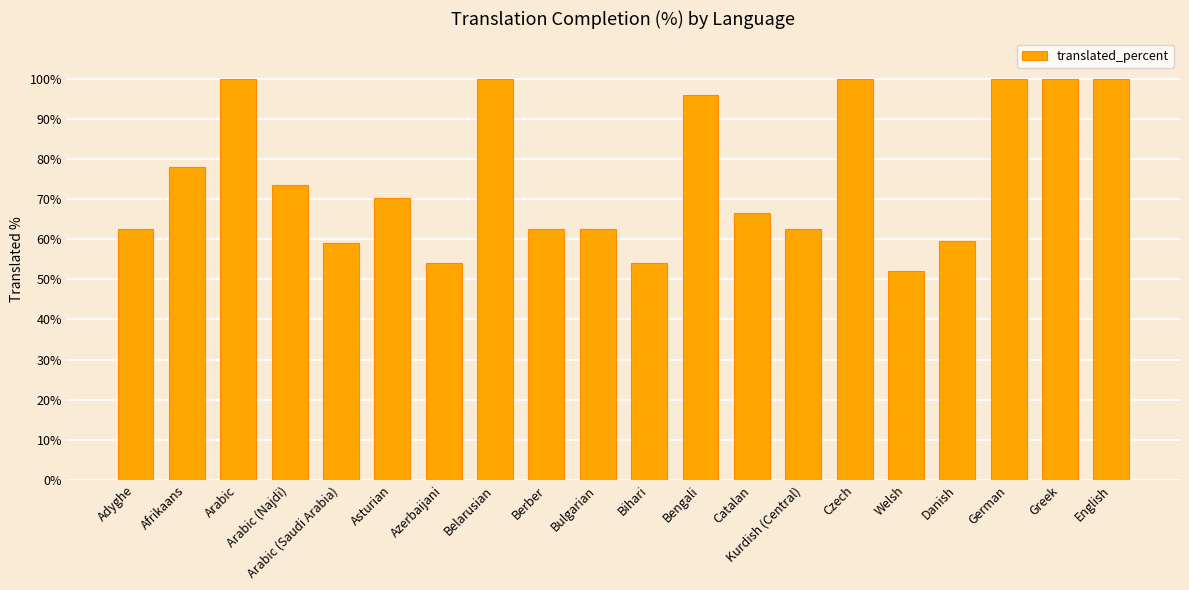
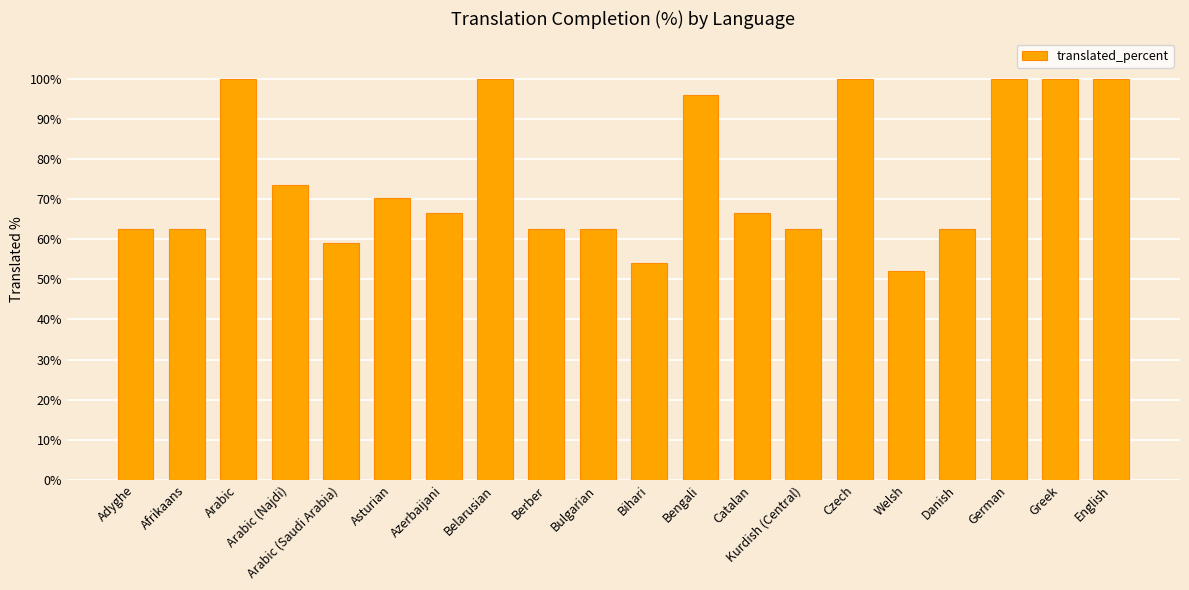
Afrikaans: 78% -> 63%
Azerbaijani: 54% -> 67%
Danish: 60% -> 63%
